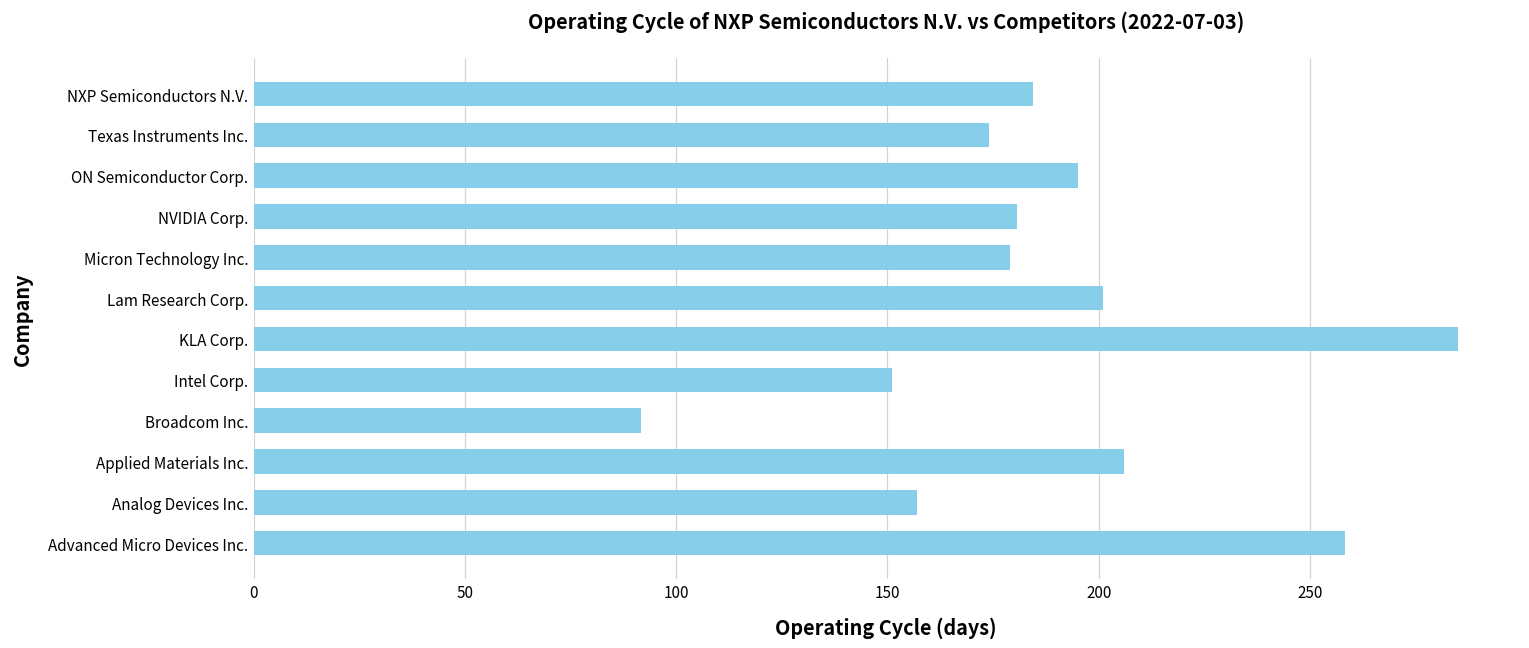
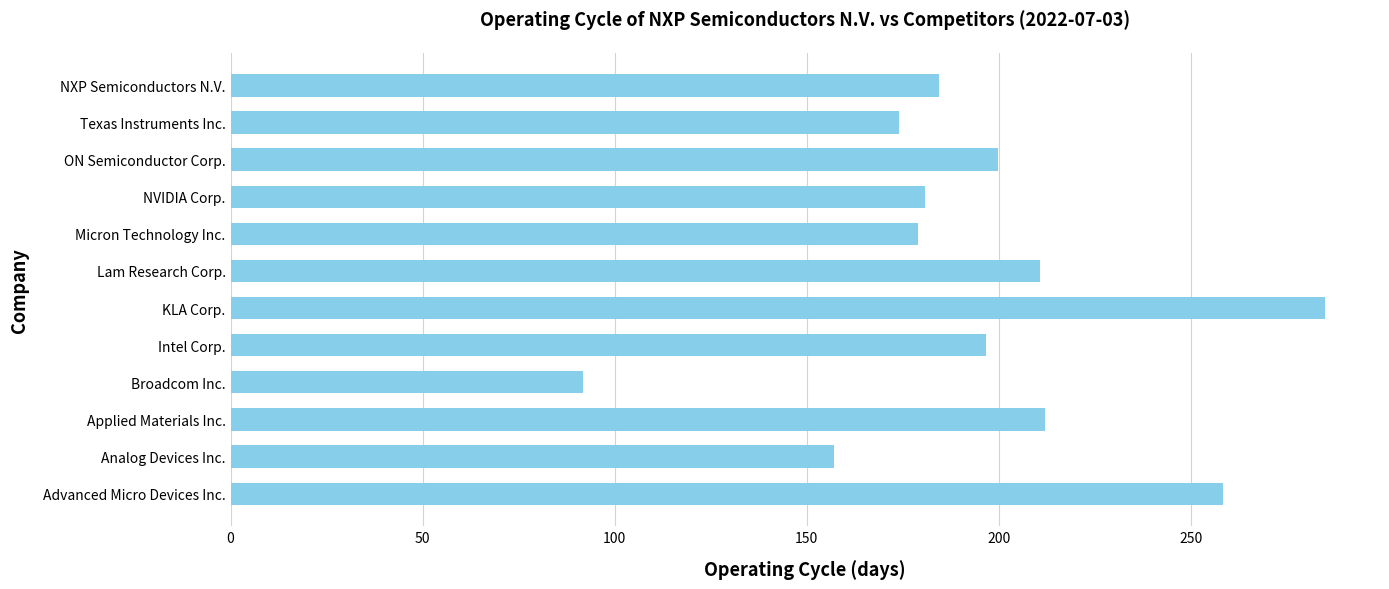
ON Semiconductor Corp.: 195 -> 200
Lam Research Corp.: 201 -> 211
Intel Corp.: 151 -> 197
Applied Materials Inc.: 206 -> 212
